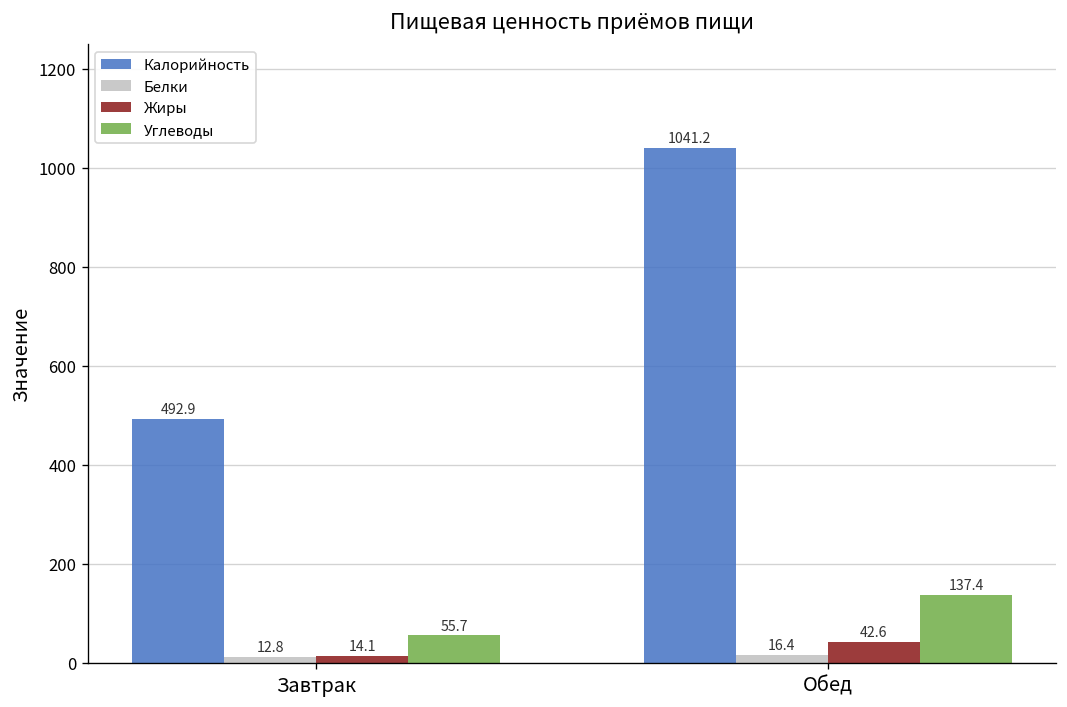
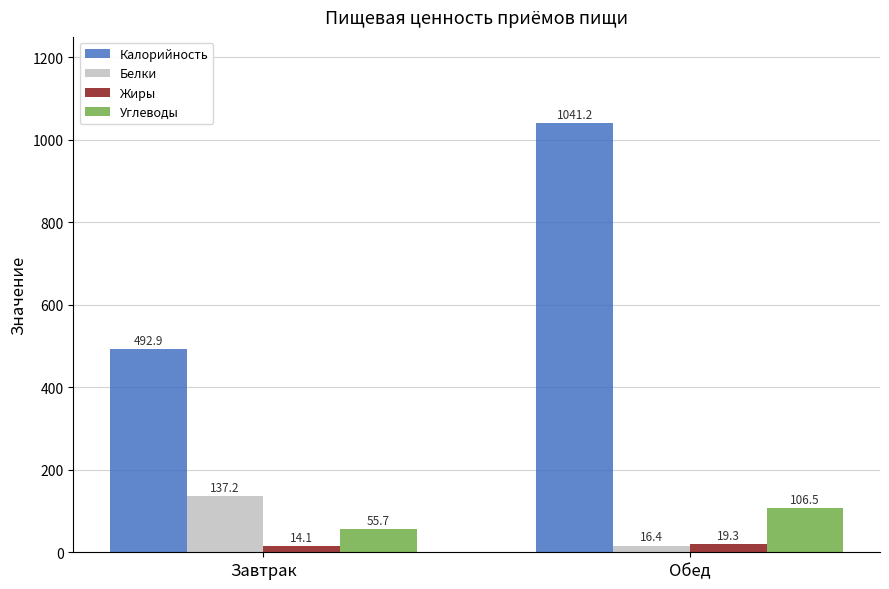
Белки, Завтрак: 12.8 -> 137.2
Жиры, Обед: 42.6 -> 19.3
Углеводы, Обед: 137.4 -> 106.5
